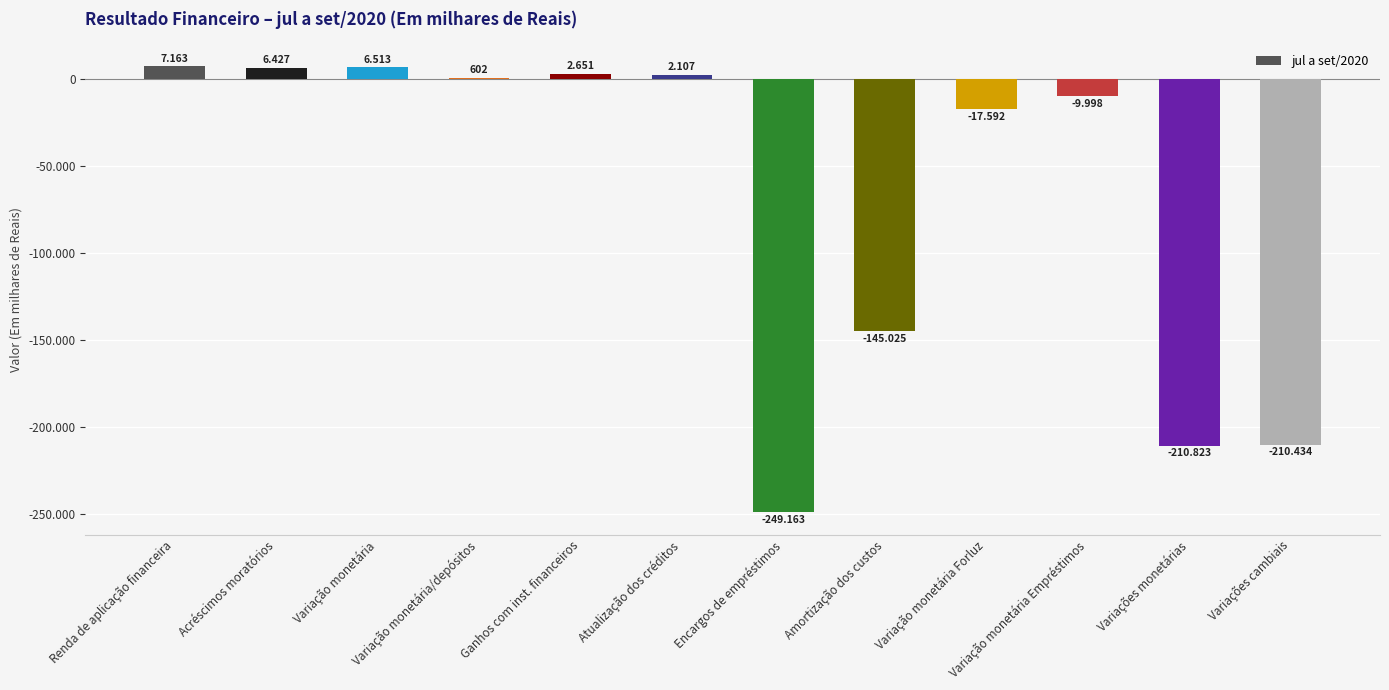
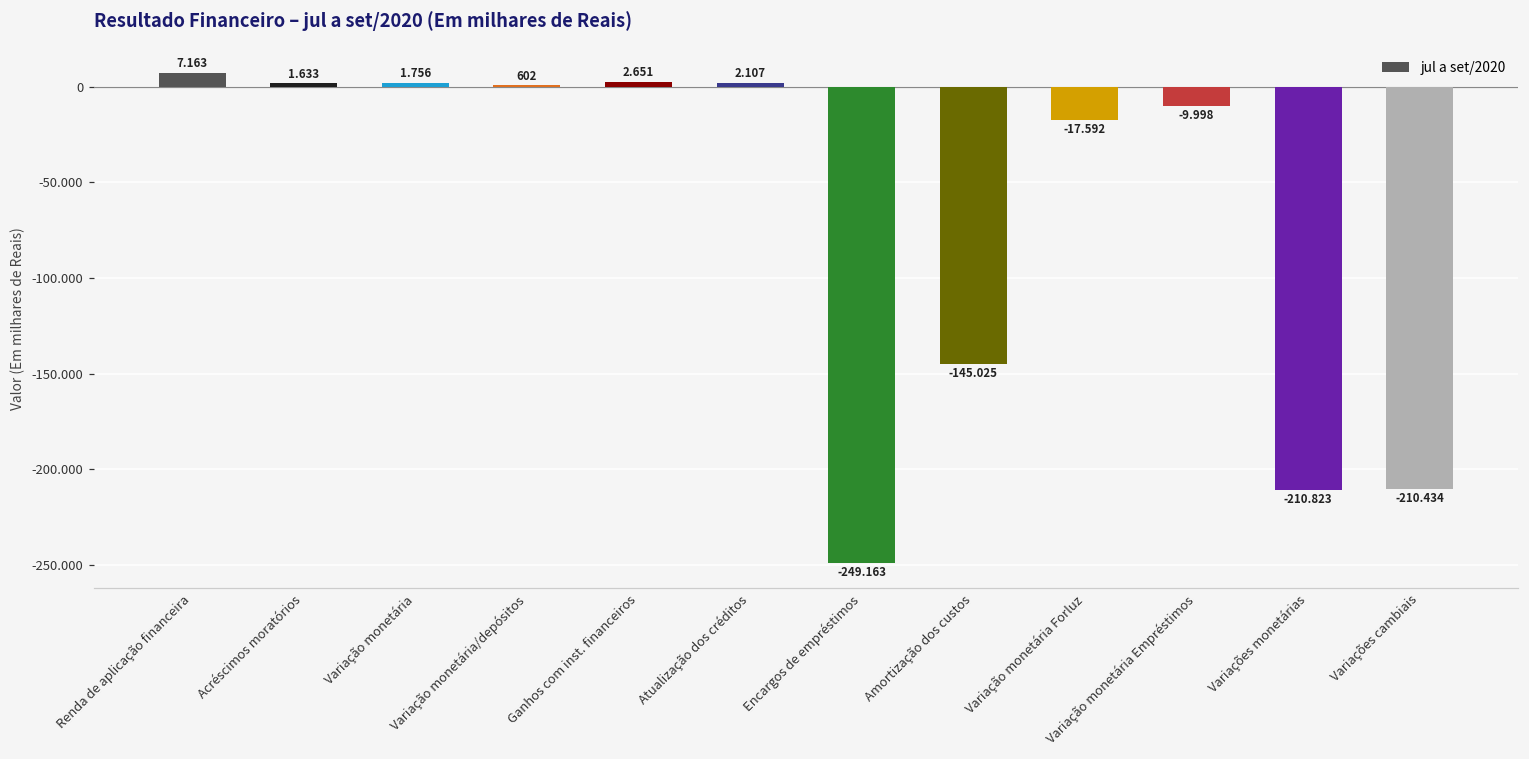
Acréscimos moratórios: 6.427 -> 1.633
Variação monetária: 6.513 -> 1.756
